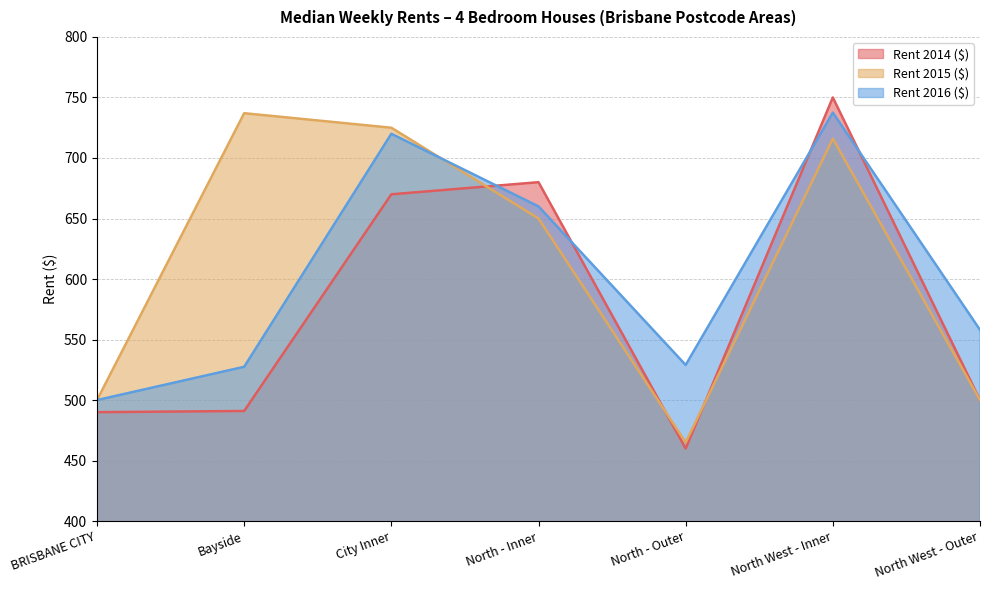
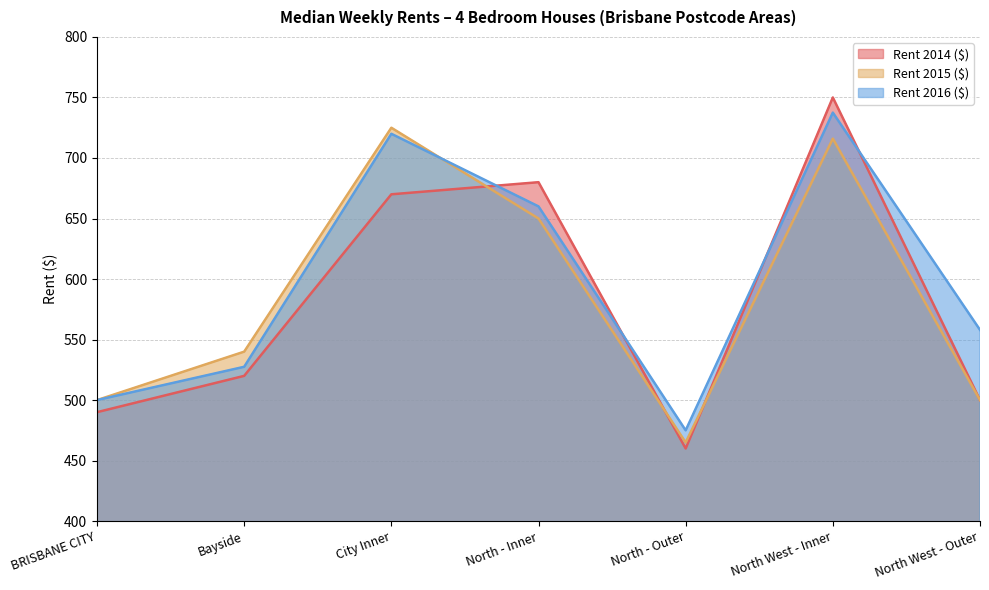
Rent 2014 ($), Bayside: 491 -> 520
Rent 2015 ($), Bayside: 737 -> 540
Rent 2016 ($), North - Outer: 529 -> 475
